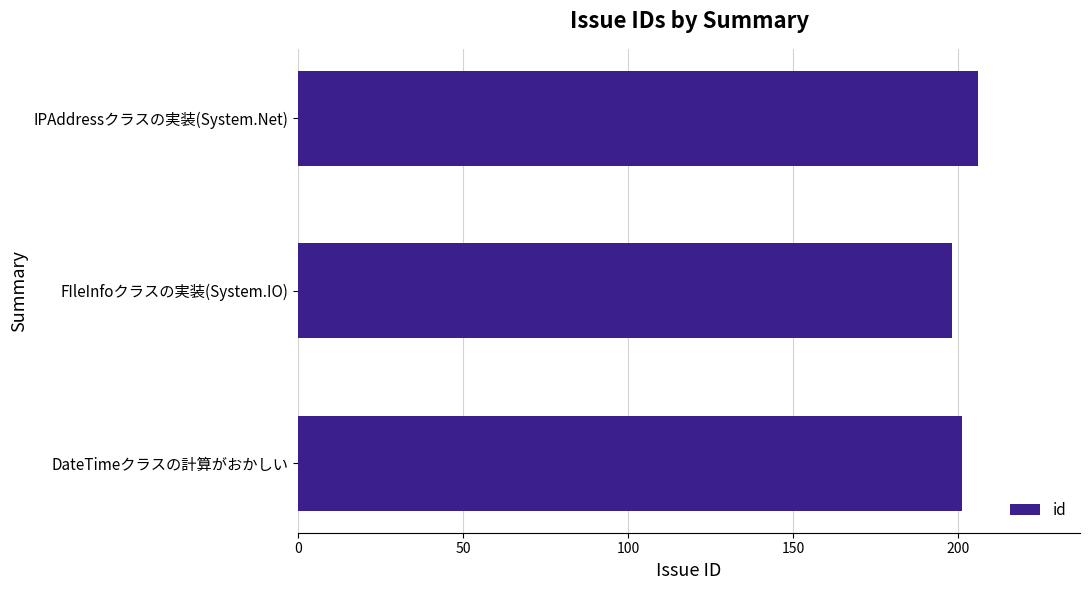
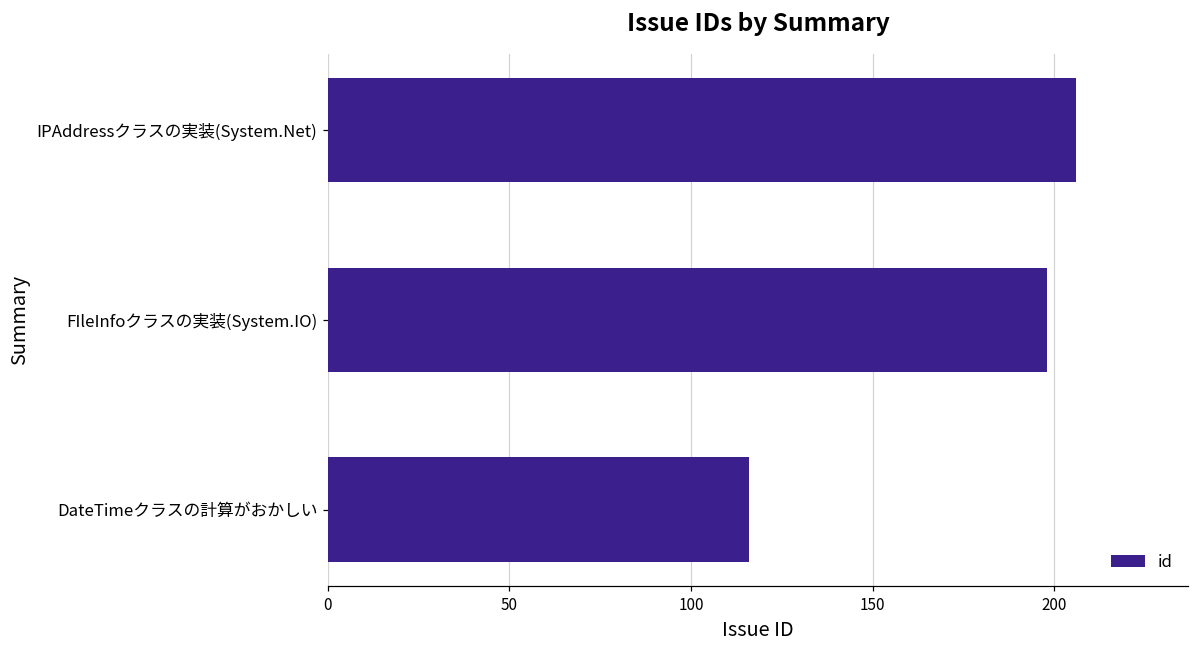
DateTimeクラスの計算がおかしい: 201 -> 116
